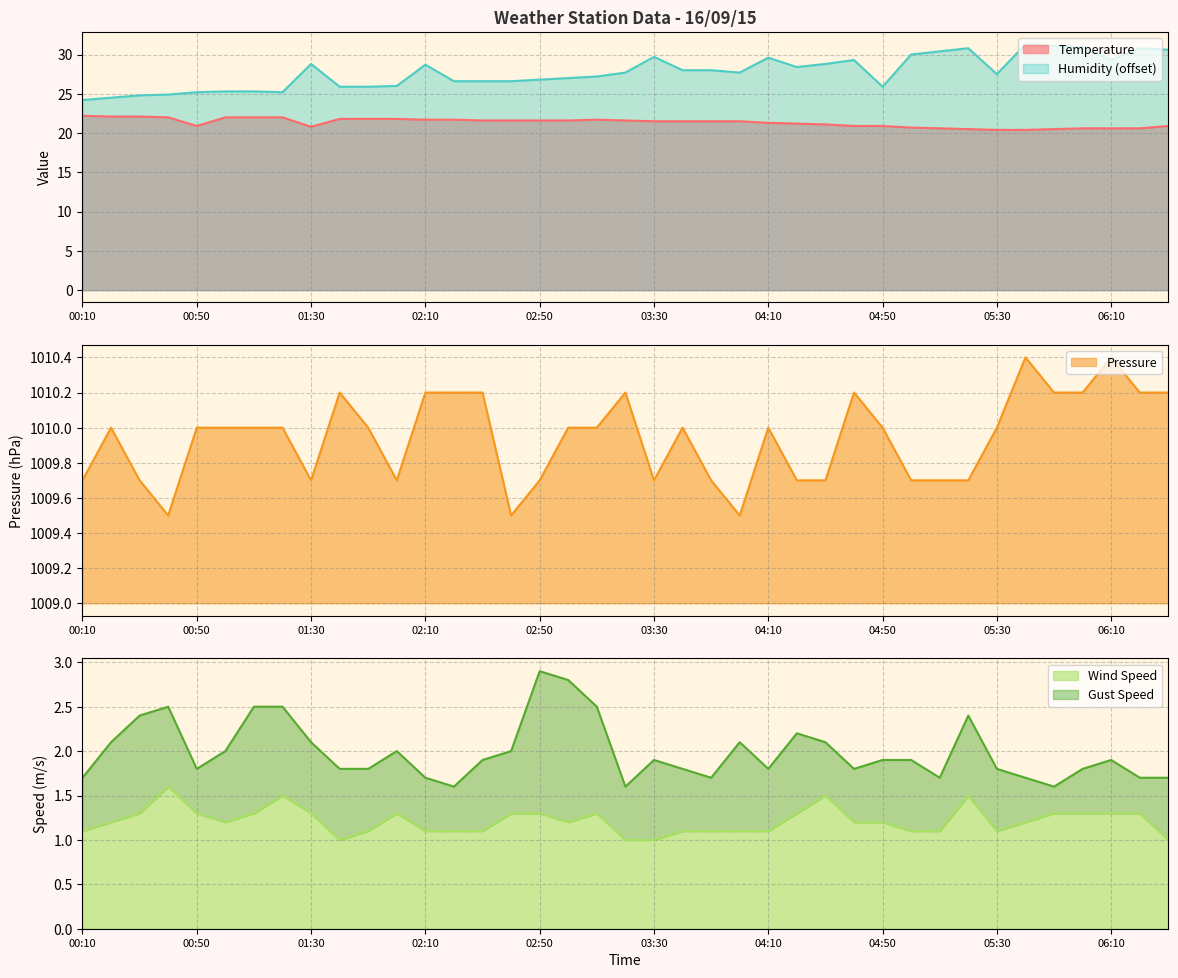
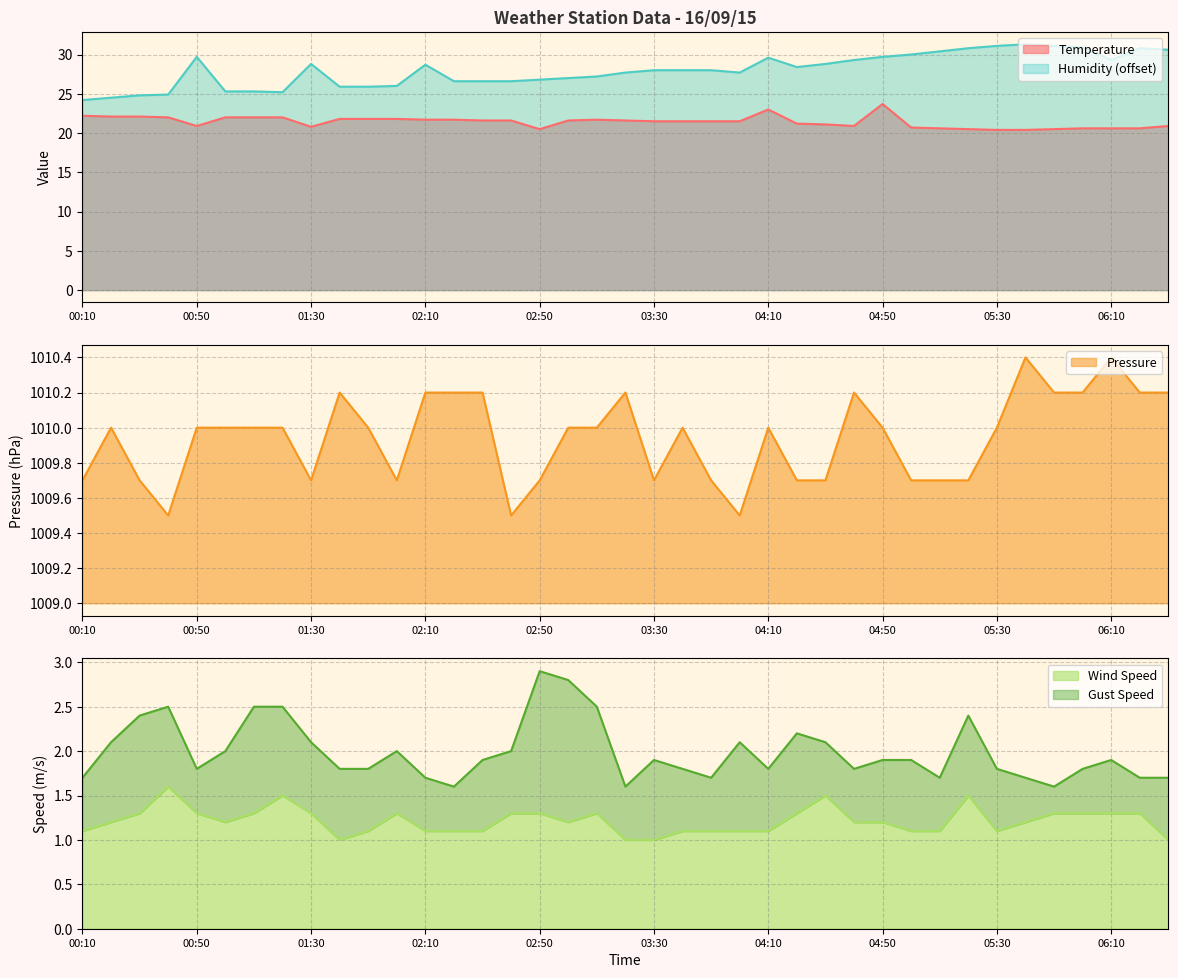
Weather Station Data - 16/09/15, Humidity (offset), 00:50: 25 -> 30
Weather Station Data - 16/09/15, Temperature, 02:50: 22 -> 21
Weather Station Data - 16/09/15, Humidity (offset), 03:30: 30 -> 28
Weather Station Data - 16/09/15, Temperature, 04:10: 21 -> 23
Weather Station Data - 16/09/15, Temperature, 04:50: 21 -> 24
Weather Station Data - 16/09/15, Humidity (offset), 04:50: 26 -> 30
Weather Station Data - 16/09/15, Humidity (offset), 05:30: 28 -> 31
